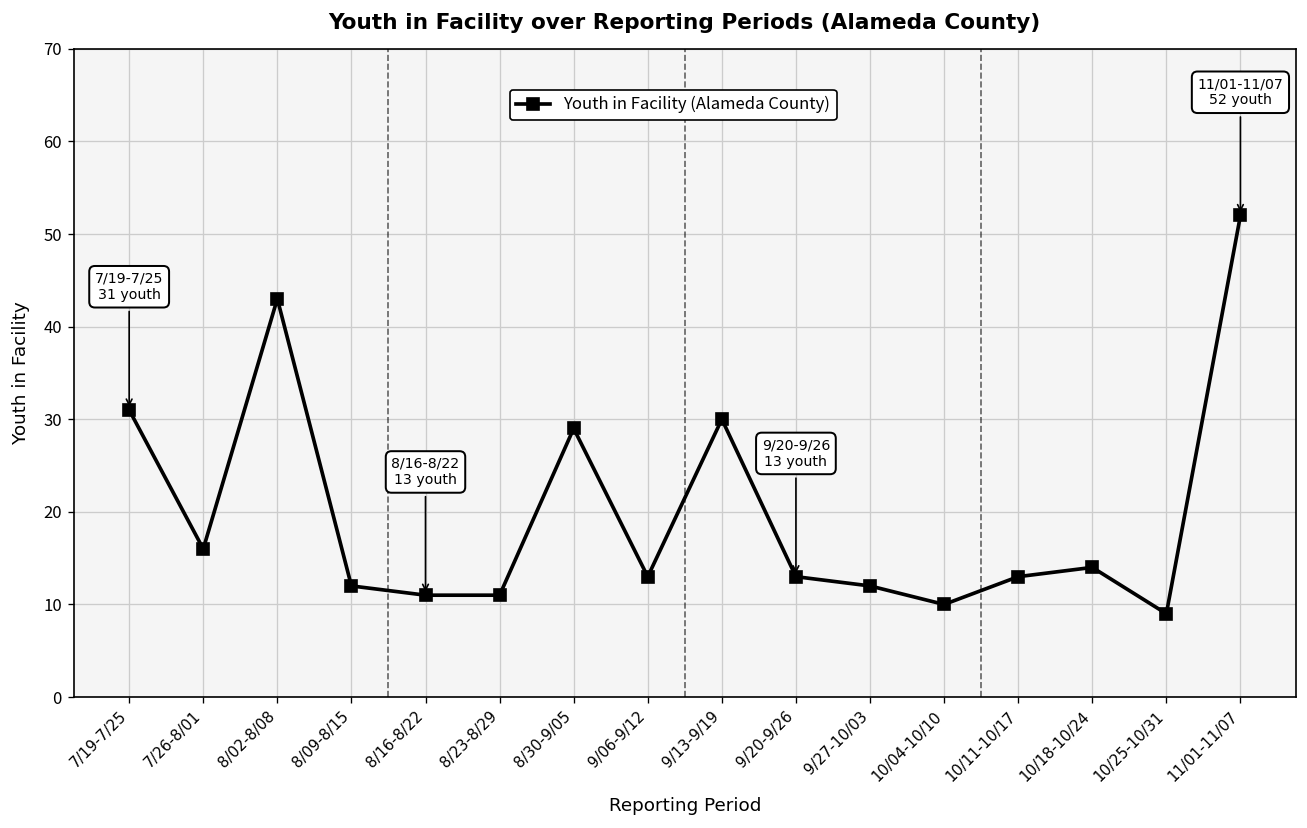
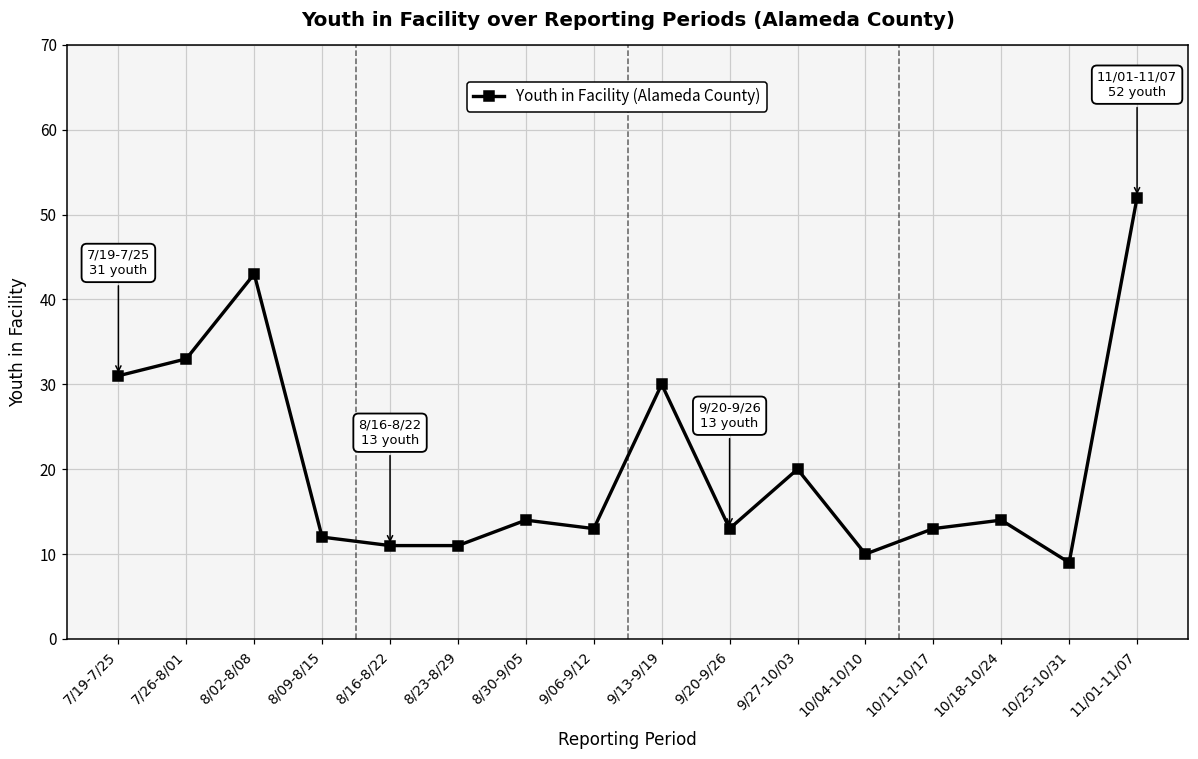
7/26-8/01: 16 -> 33
8/30-9/05: 29 -> 14
9/27-10/03: 12 -> 20
